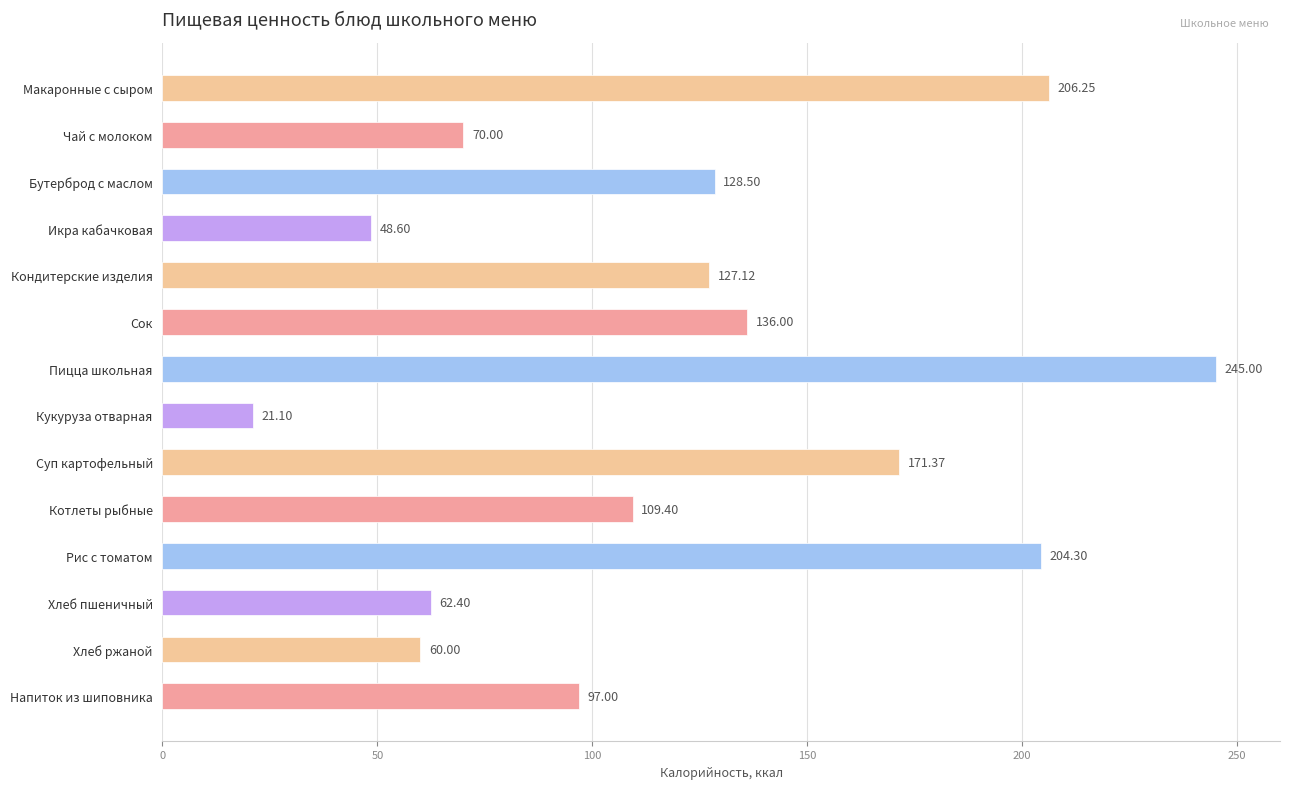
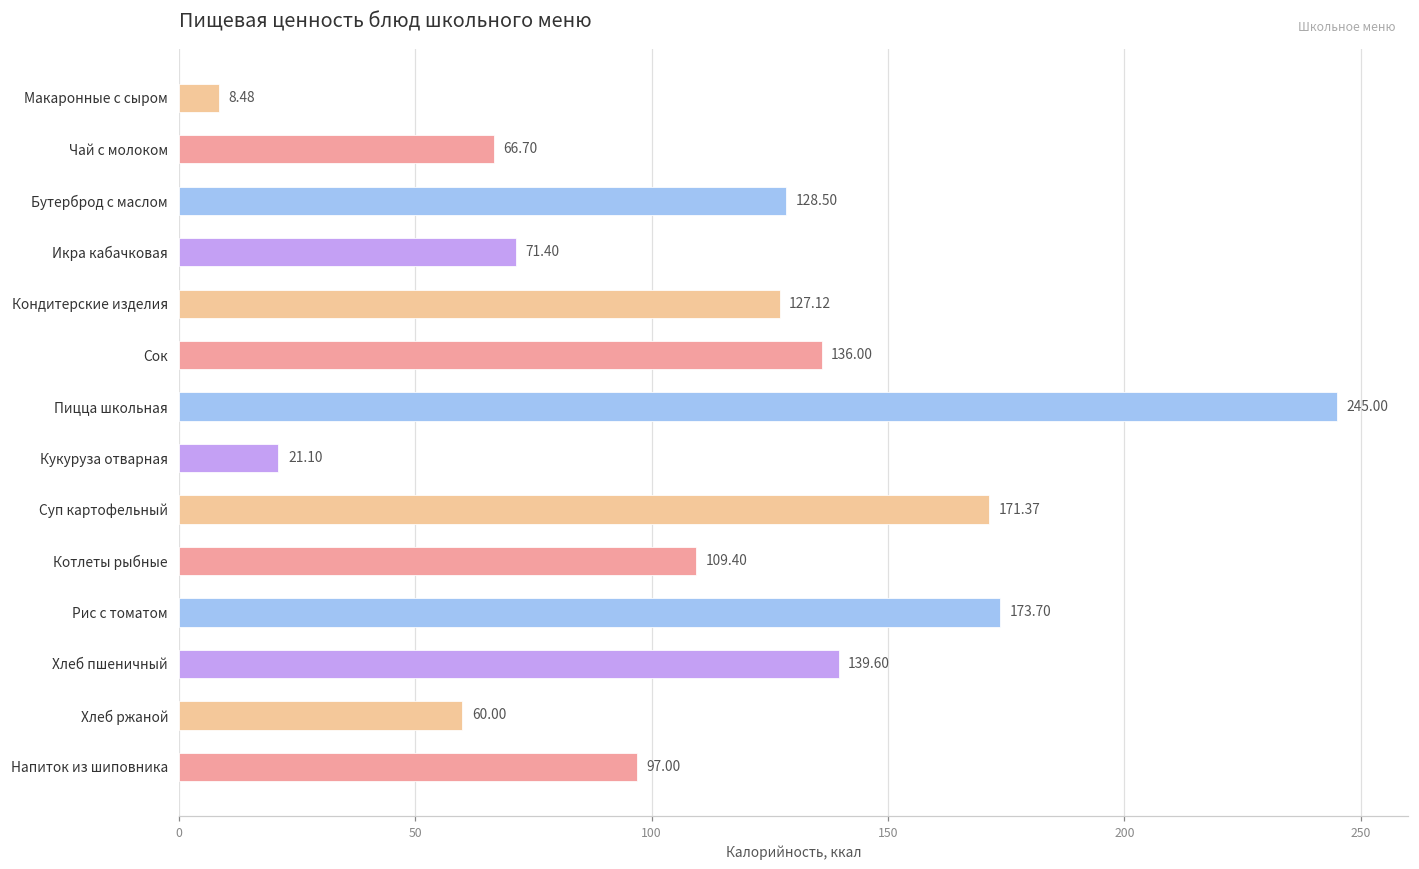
Макаронные с сыром: 206.25 -> 8.48
Чай с молоком: 70.00 -> 66.70
Икра кабачковая: 48.60 -> 71.40
Рис с томатом: 204.30 -> 173.70
Хлеб пшеничный: 62.40 -> 139.60
